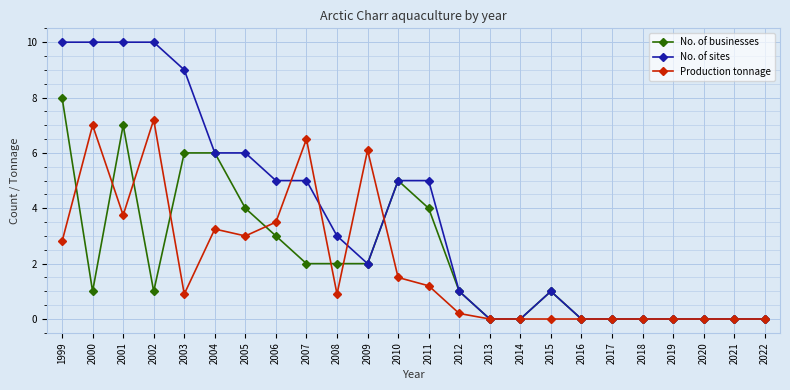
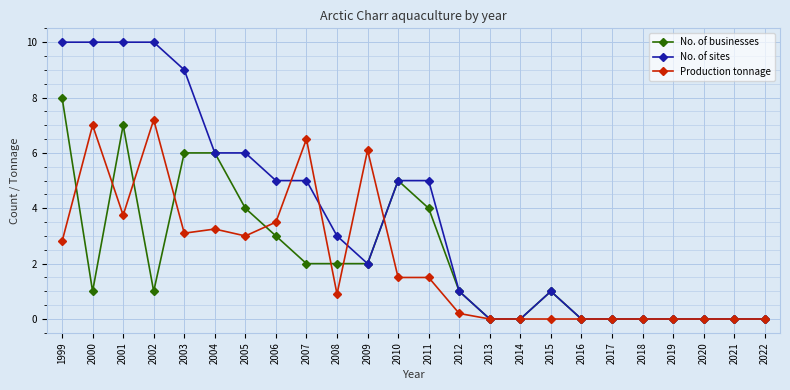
Production tonnage, 2003: 0.9 -> 3.1
Production tonnage, 2011: 1.2 -> 1.5
